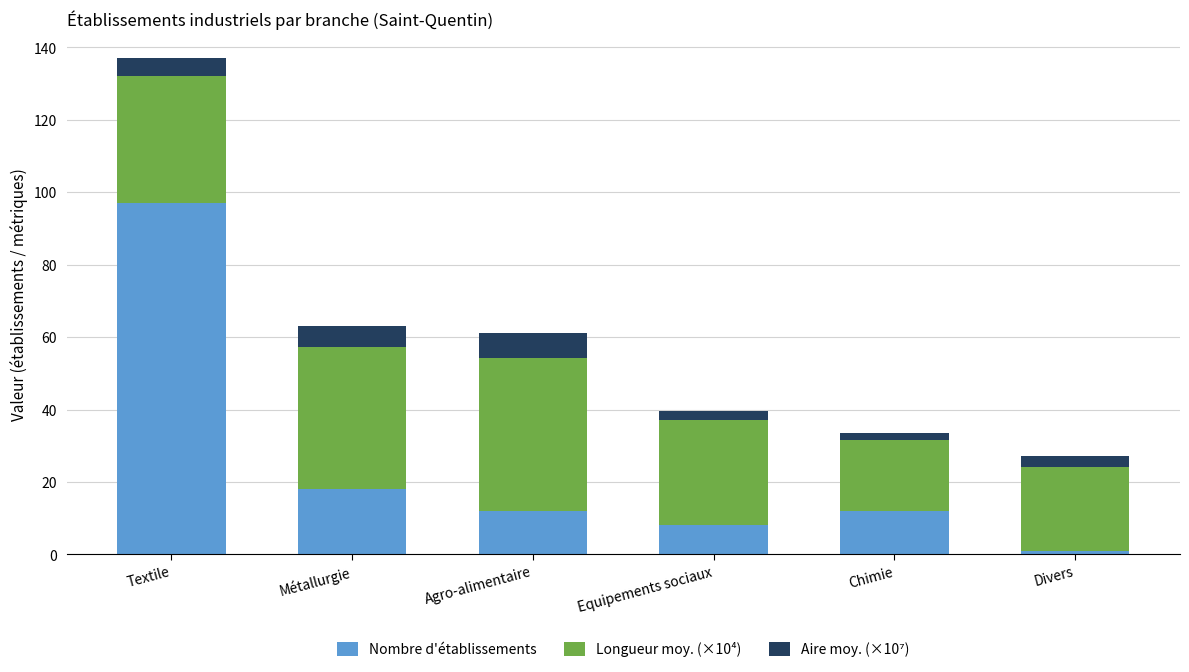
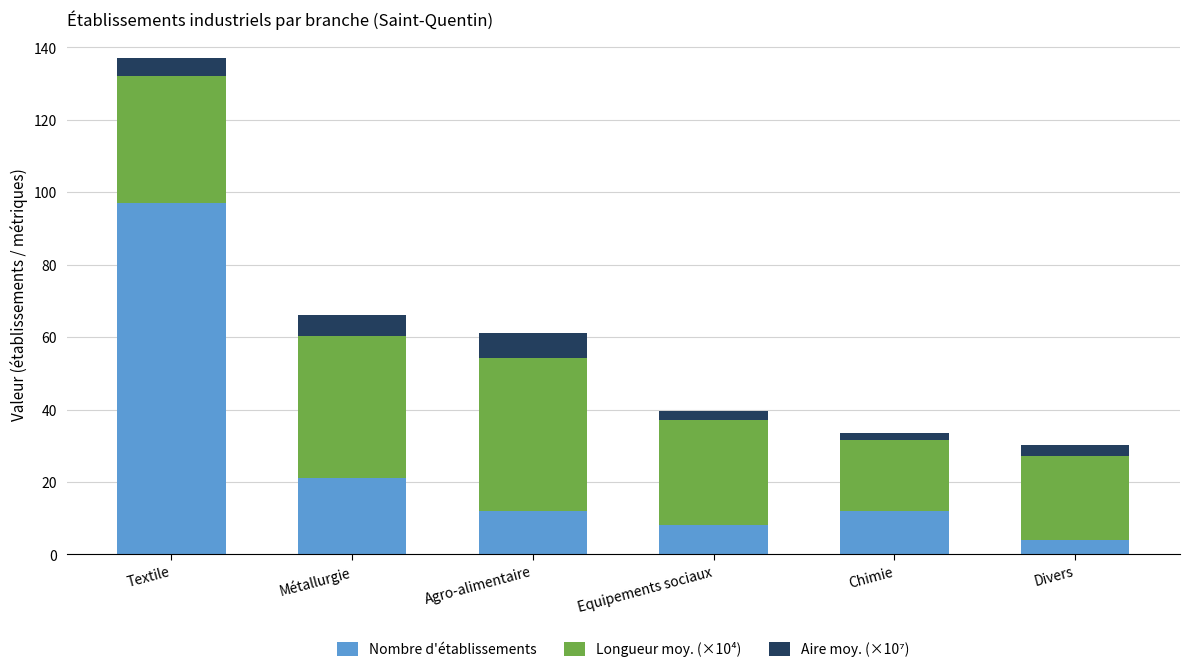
Nombre d'établissements, Métallurgie: 18 -> 21
Nombre d'établissements, Divers: 1 -> 4
